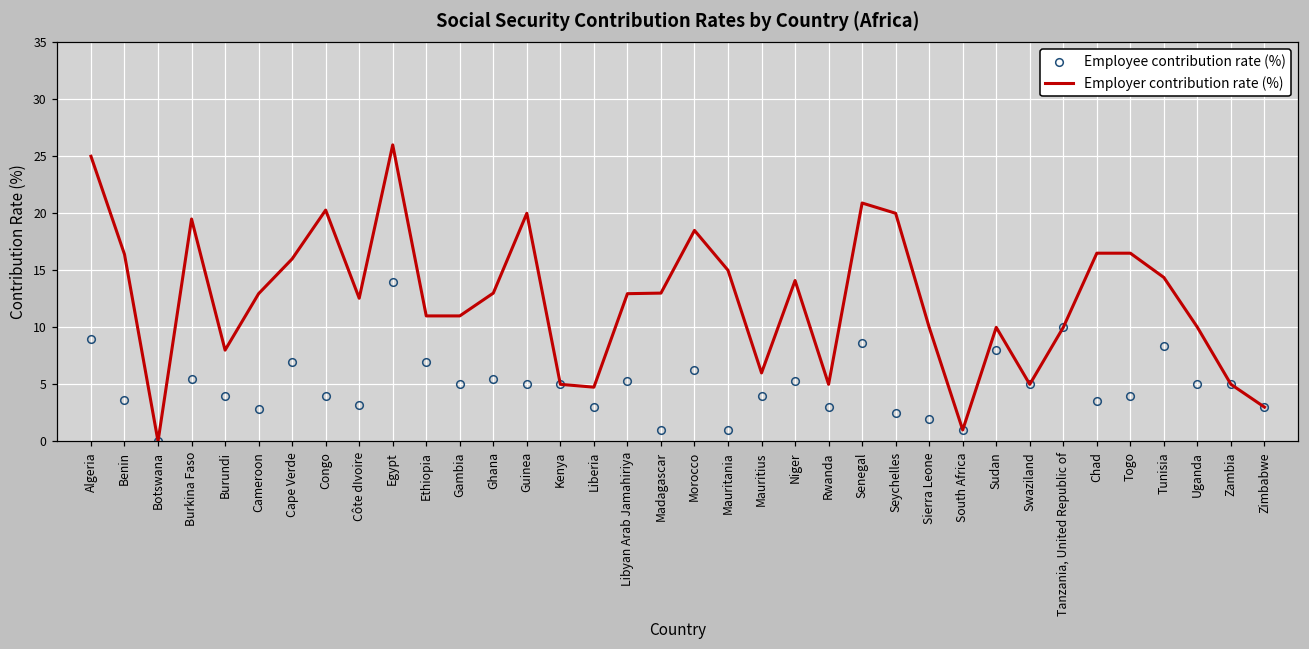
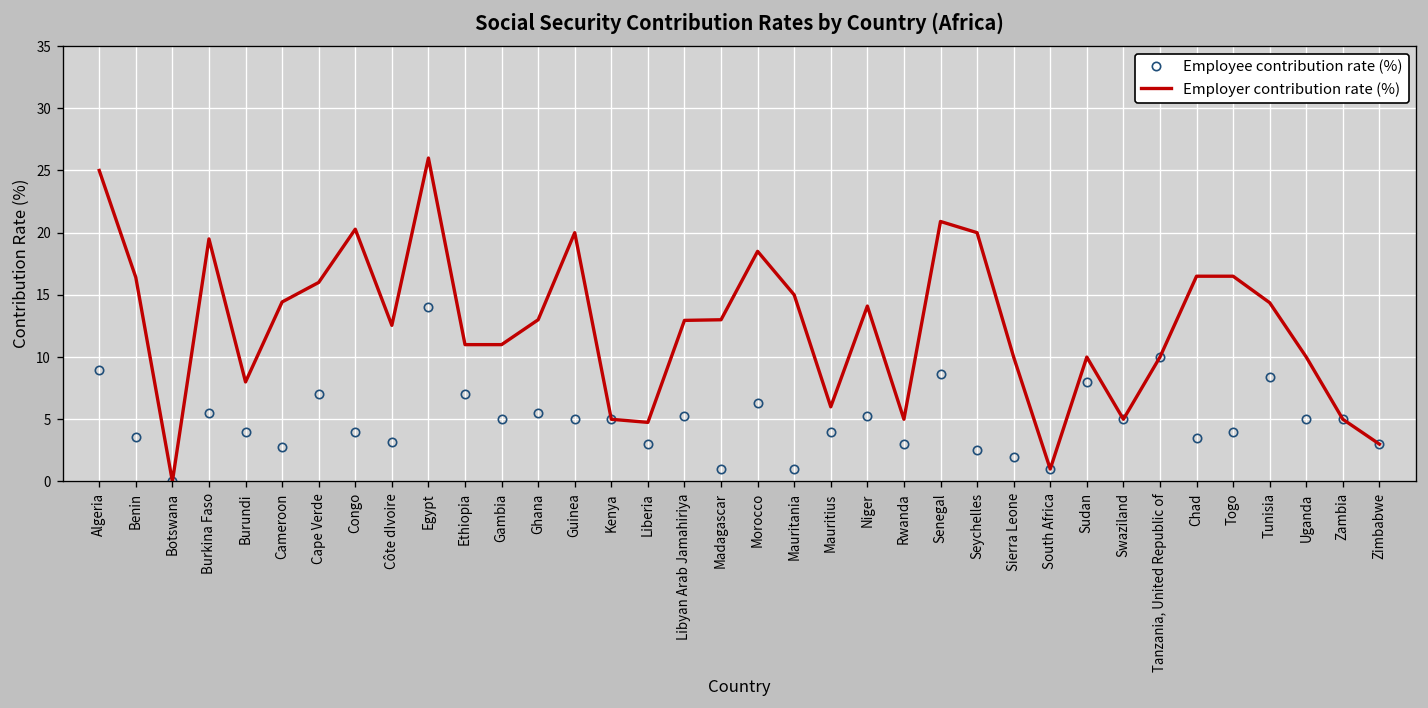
Employer contribution rate (%), Cameroon: 13.0 -> 14.4
